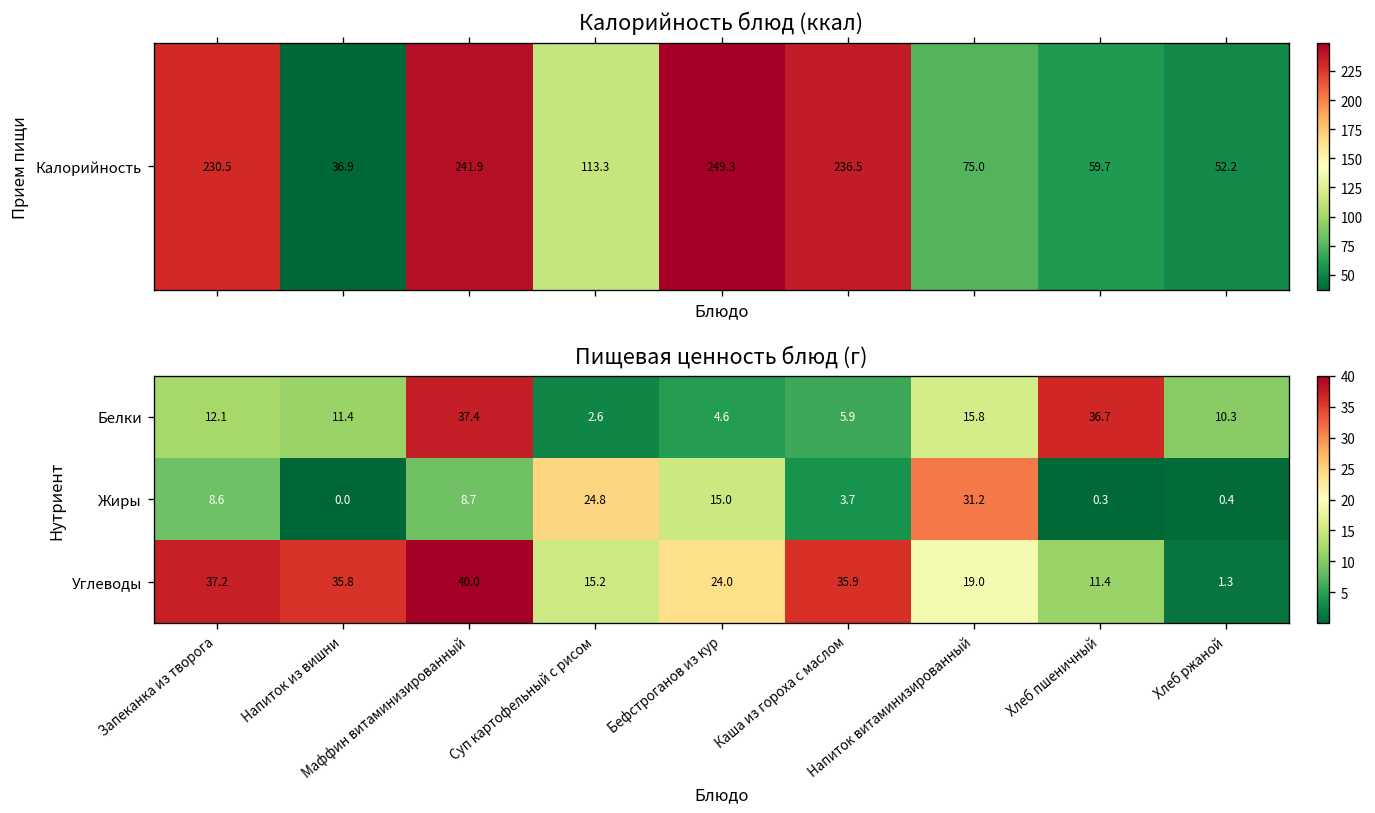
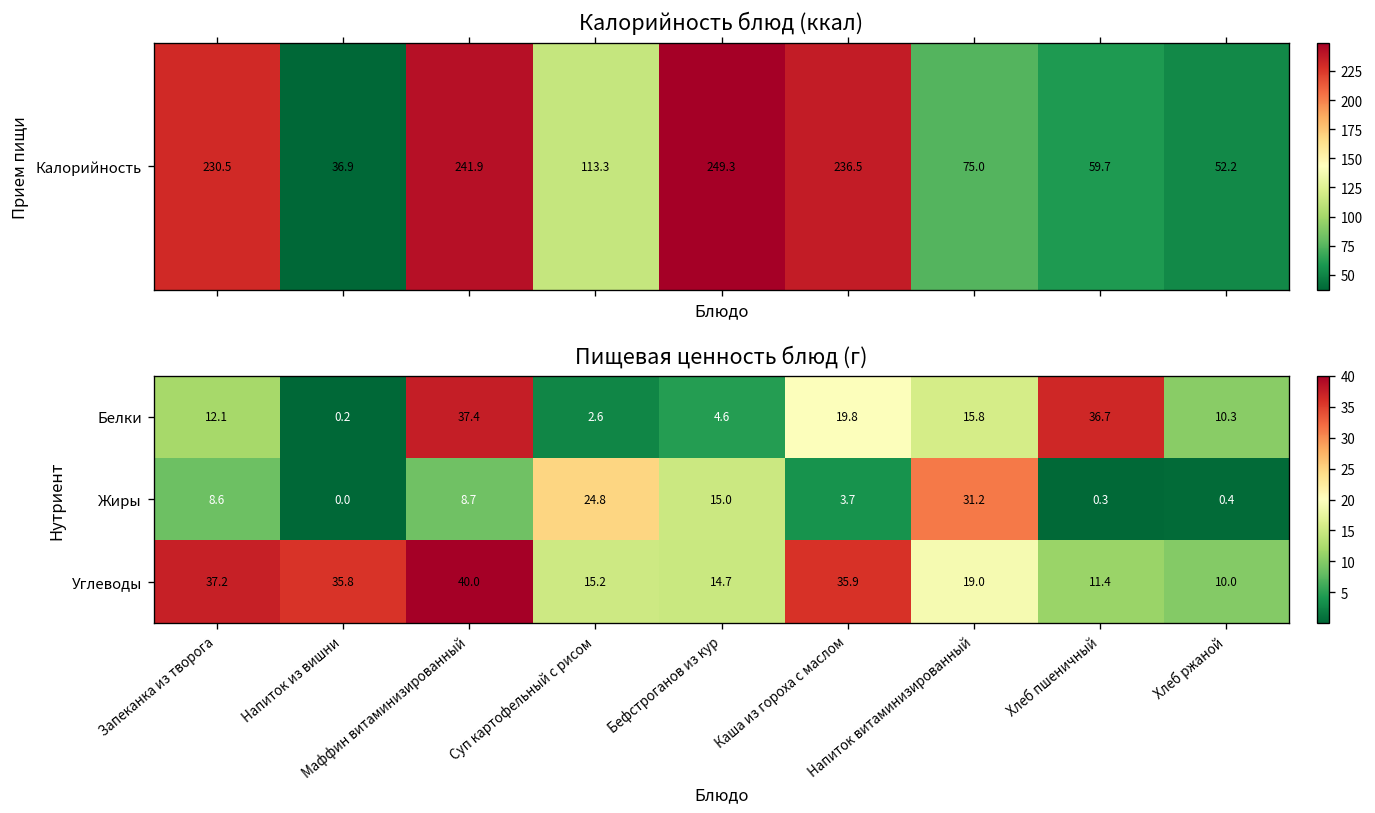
Пищевая ценность блюд (г), Белки, Напиток из вишни: 11.4 -> 0.2
Пищевая ценность блюд (г), Белки, Каша из гороха с маслом: 5.9 -> 19.8
Пищевая ценность блюд (г), Углеводы, Бефстроганов из кур: 24.0 -> 14.7
Пищевая ценность блюд (г), Углеводы, Хлеб ржаной: 1.3 -> 10.0
